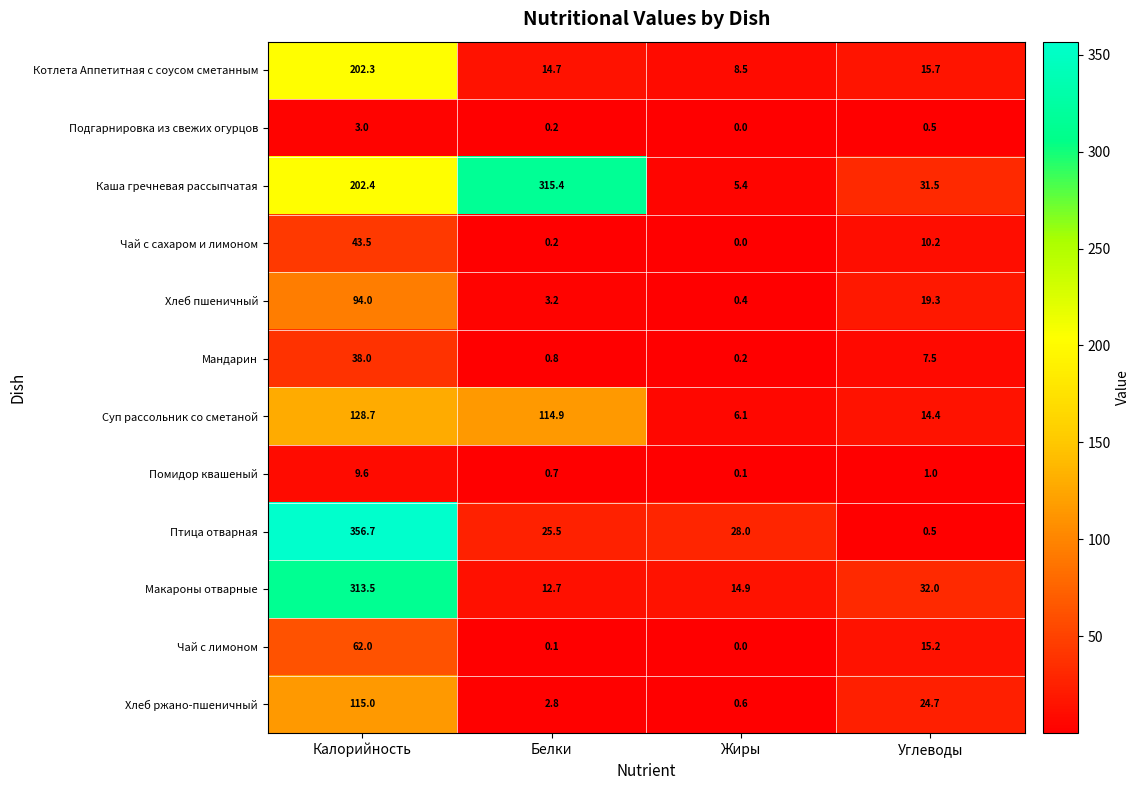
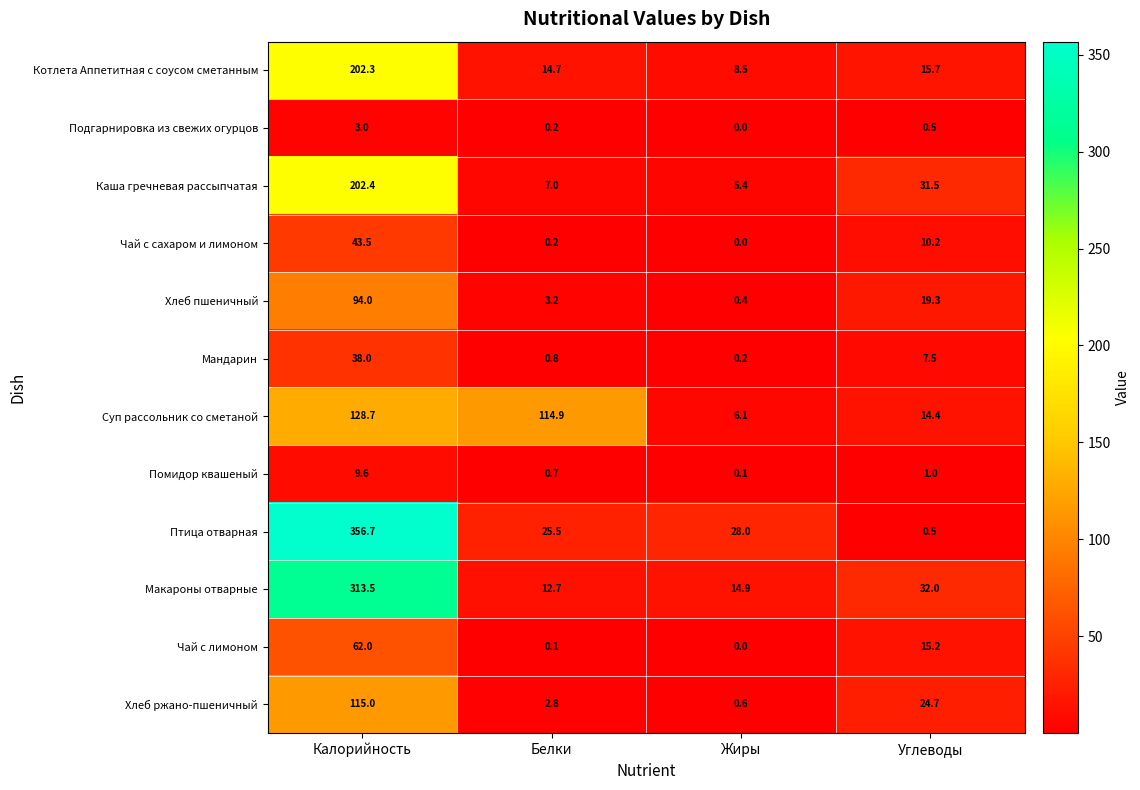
Каша гречневая рассыпчатая, Белки: 315.4 -> 7.0
